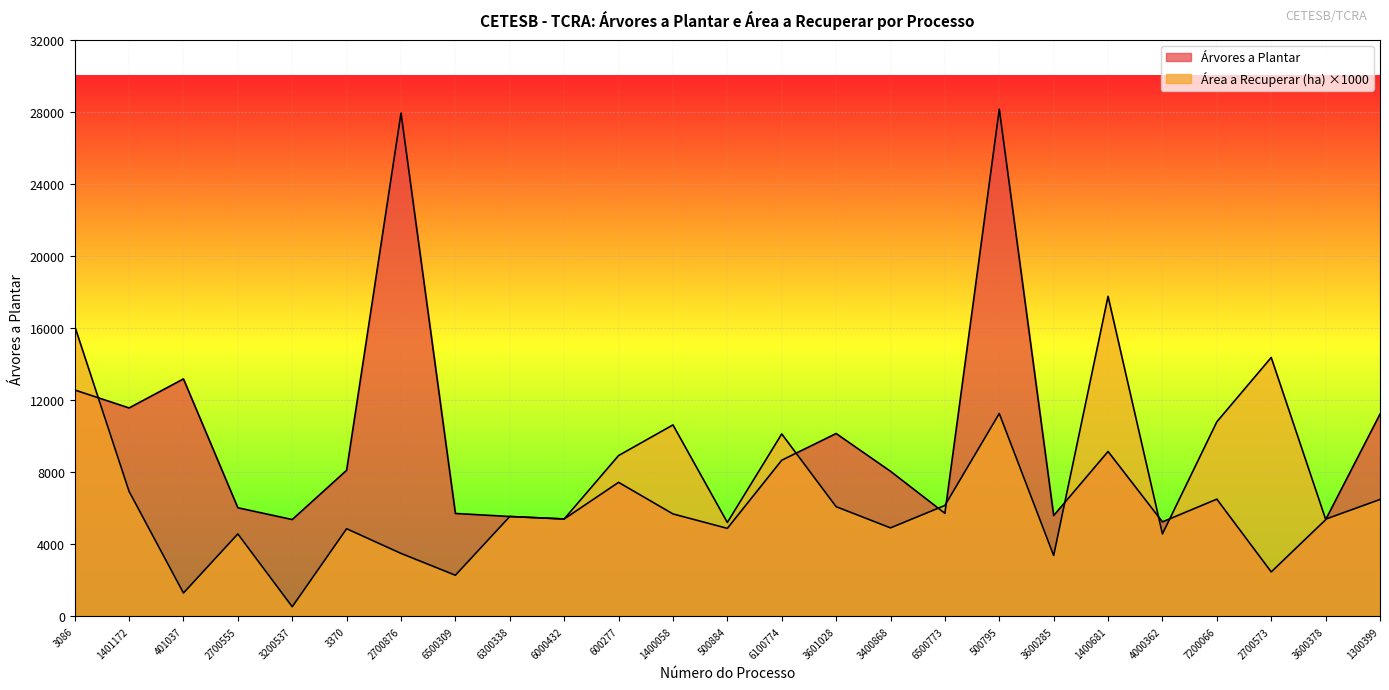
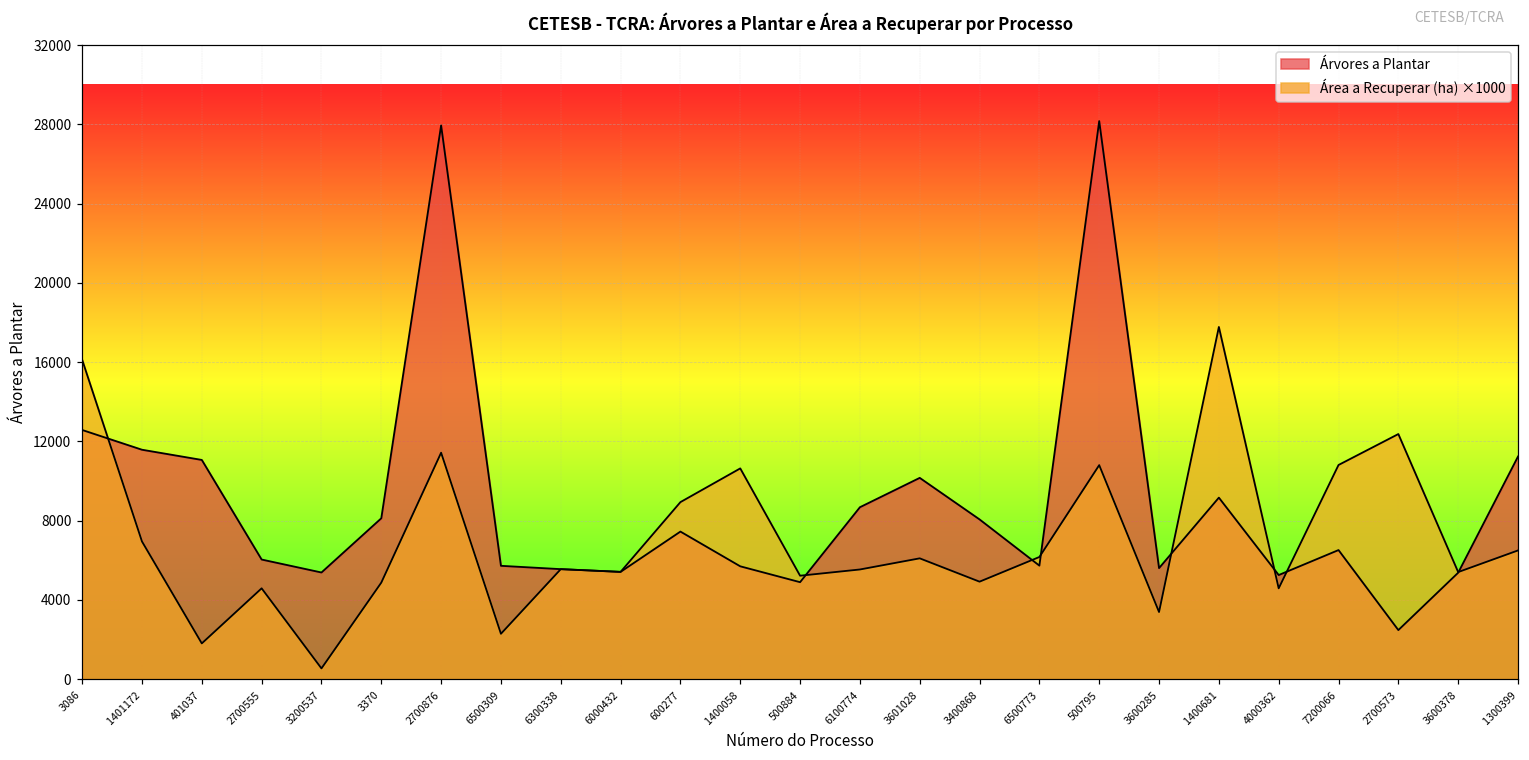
Árvores a Plantar, 401037: 13200 -> 11100
Área a Recuperar (ha) ×1000, 401037: 1300 -> 1800
Área a Recuperar (ha) ×1000, 2700876: 3500 -> 11400
Área a Recuperar (ha) ×1000, 6100774: 10100 -> 5500
Área a Recuperar (ha) ×1000, 500795: 11300 -> 10800
Área a Recuperar (ha) ×1000, 2700573: 14400 -> 12400
